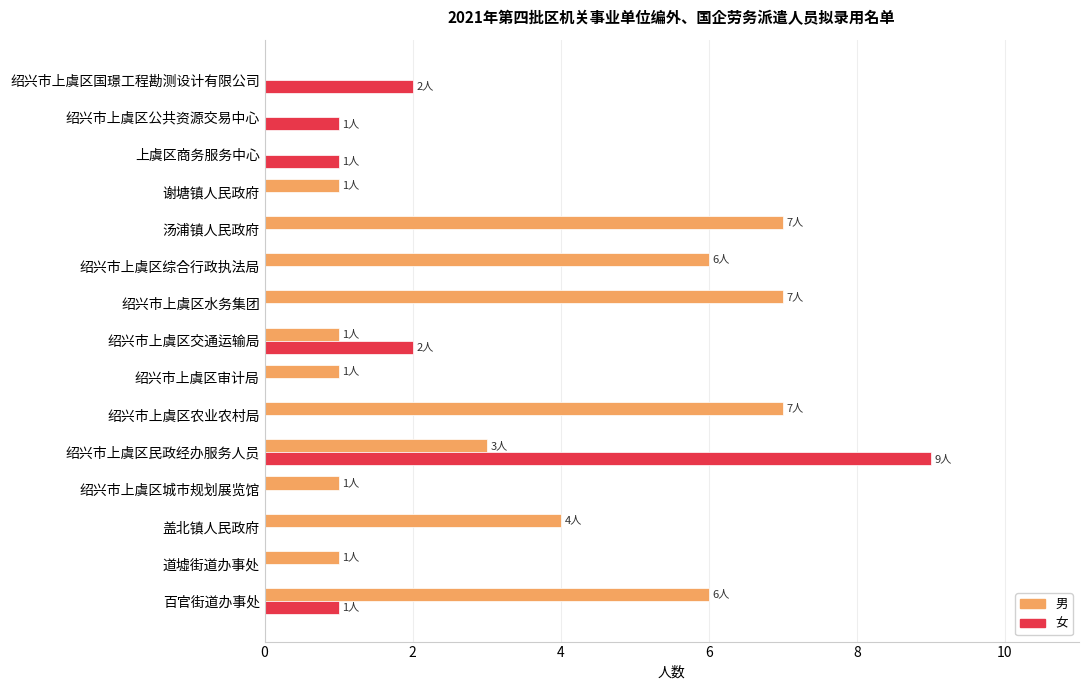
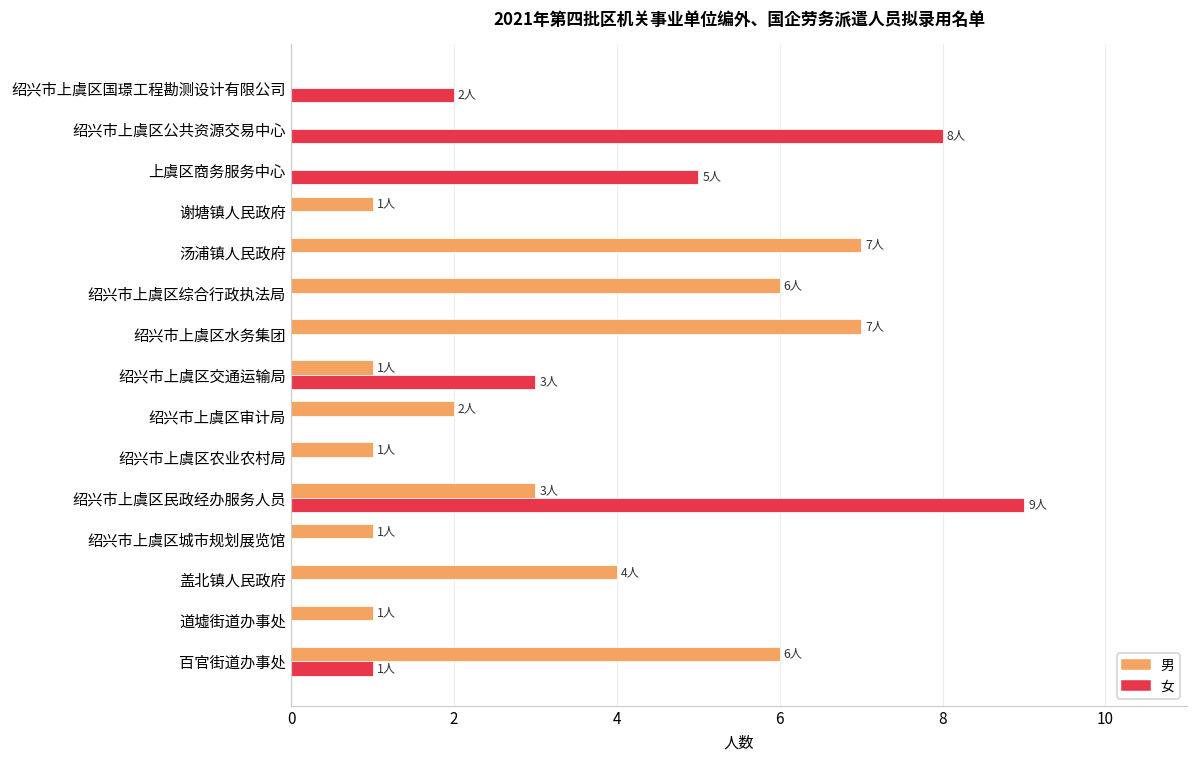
女, 绍兴市上虞区公共资源交易中心: 1人 -> 8人
女, 上虞区商务服务中心: 1人 -> 5人
女, 绍兴市上虞区交通运输局: 2人 -> 3人
男, 绍兴市上虞区审计局: 1人 -> 2人
男, 绍兴市上虞区农业农村局: 7人 -> 1人
